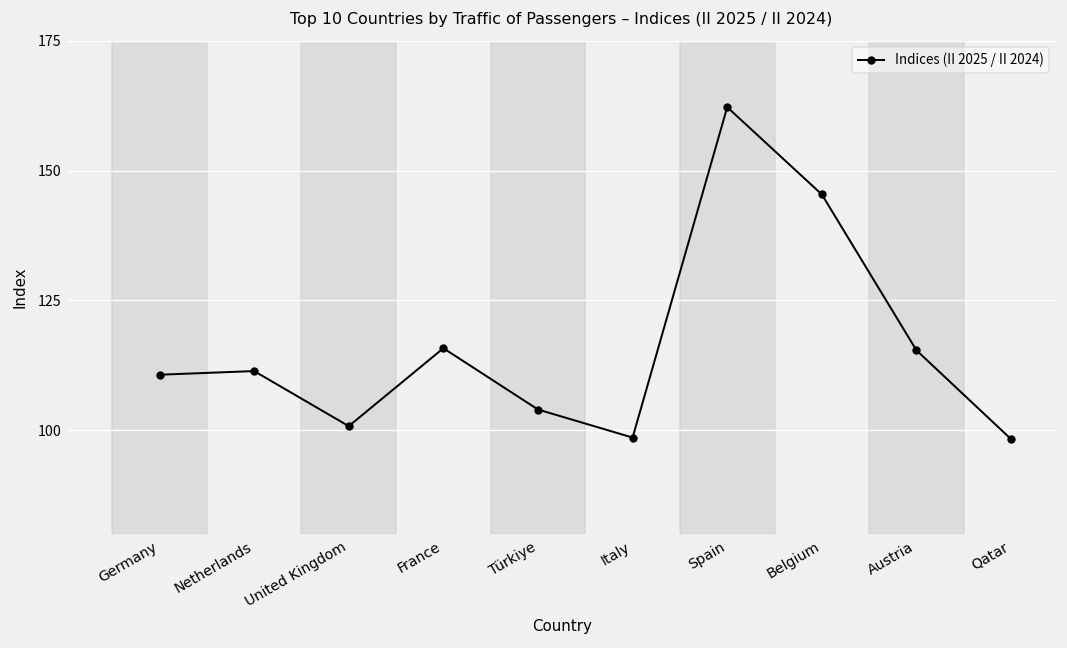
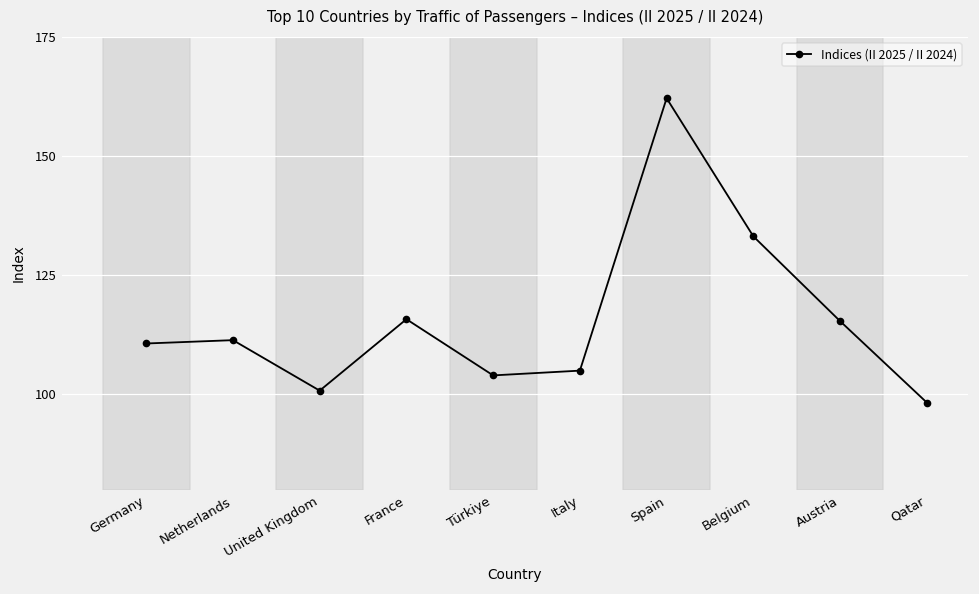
Italy: 99 -> 105
Belgium: 145 -> 133
